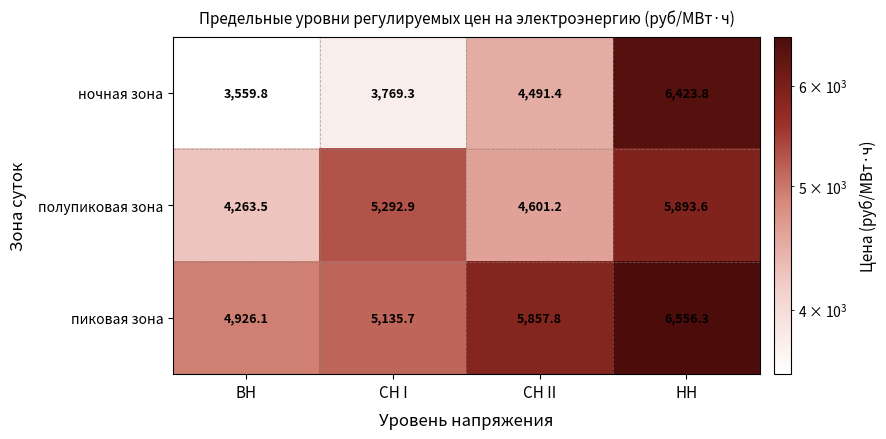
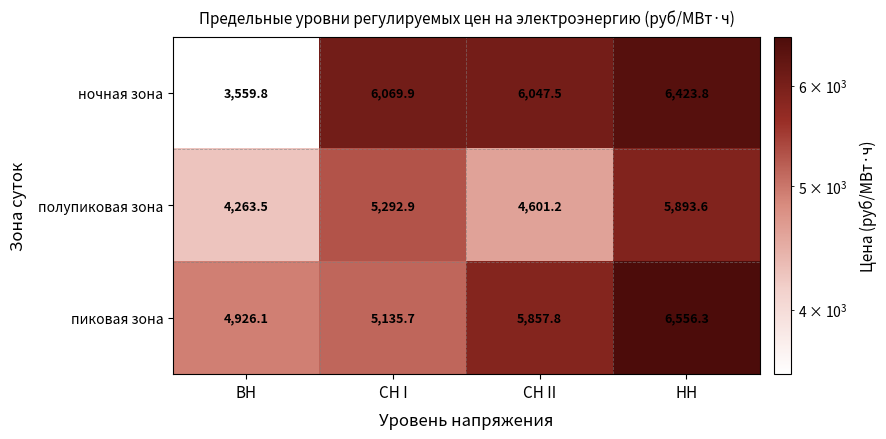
ночная зона, СН I: 3,769.3 -> 6,069.9
ночная зона, СН II: 4,491.4 -> 6,047.5
